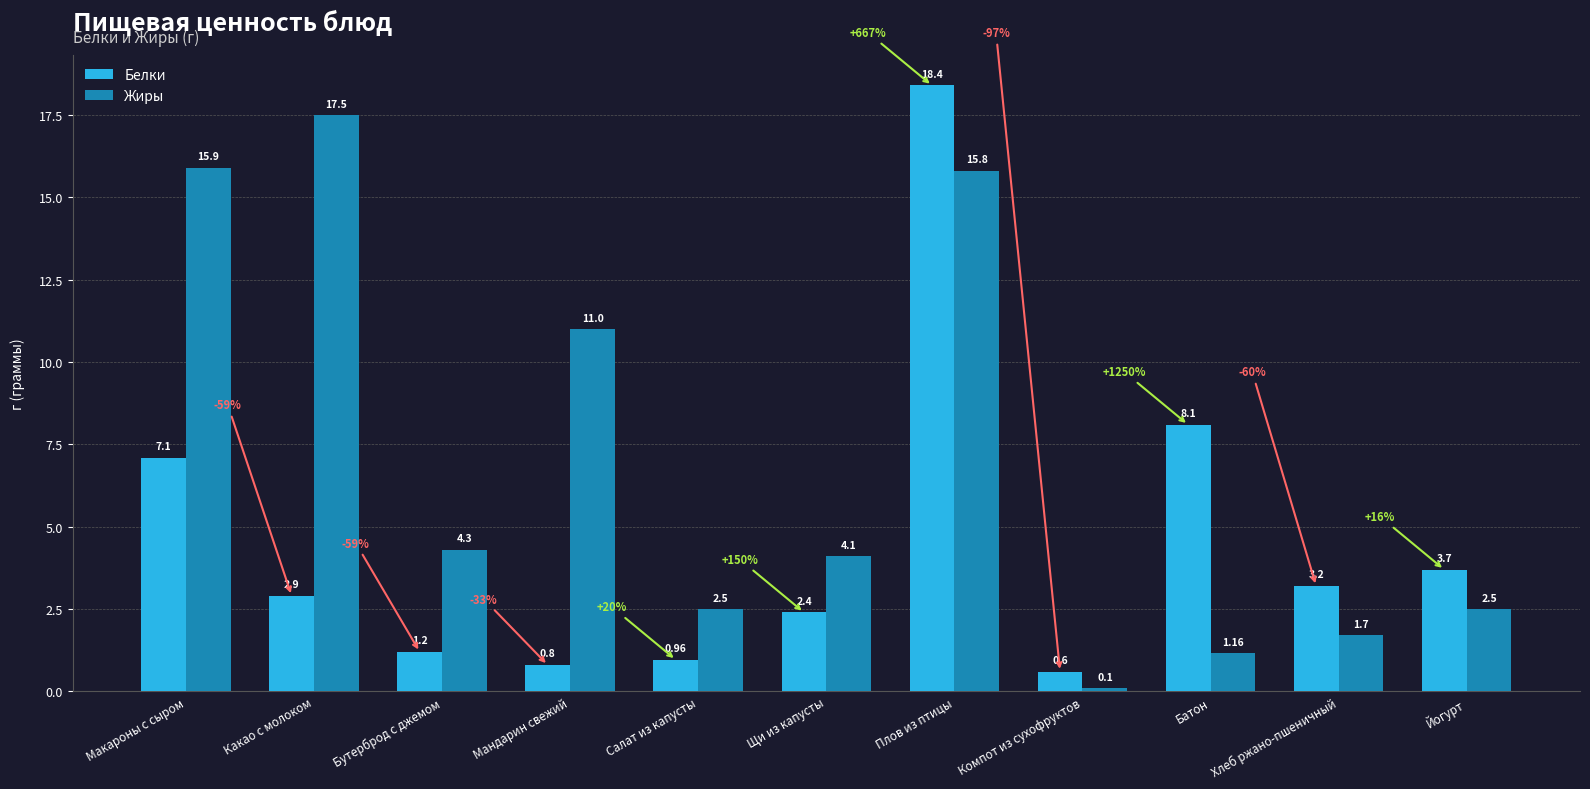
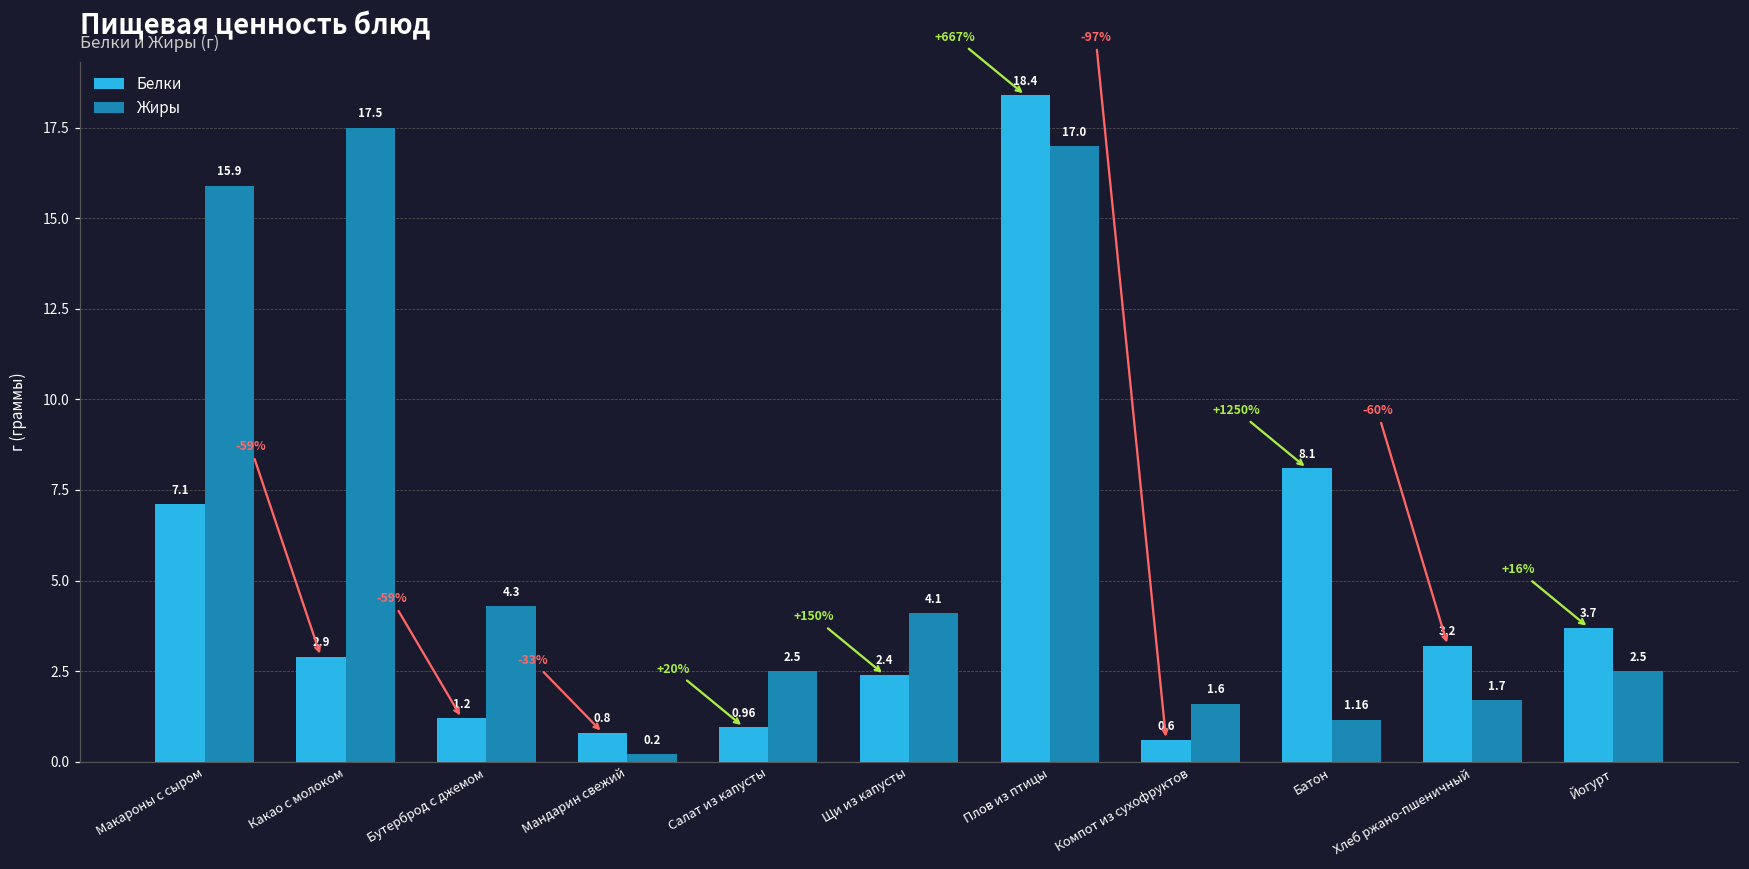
Жиры, Мандарин свежий: 11.0 -> 0.2
Жиры, Плов из птицы: 15.8 -> 17.0
Жиры, Компот из сухофруктов: 0.1 -> 1.6
